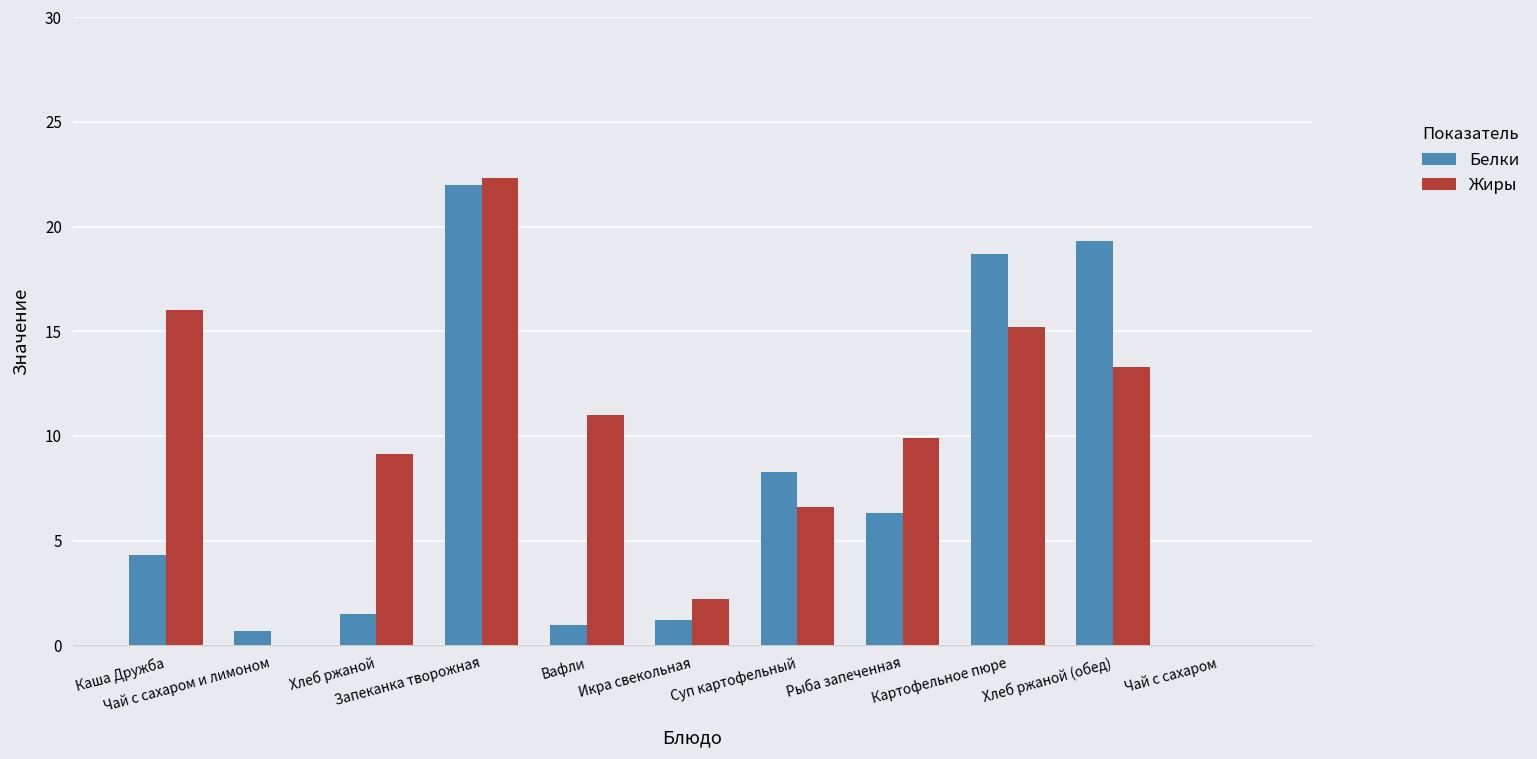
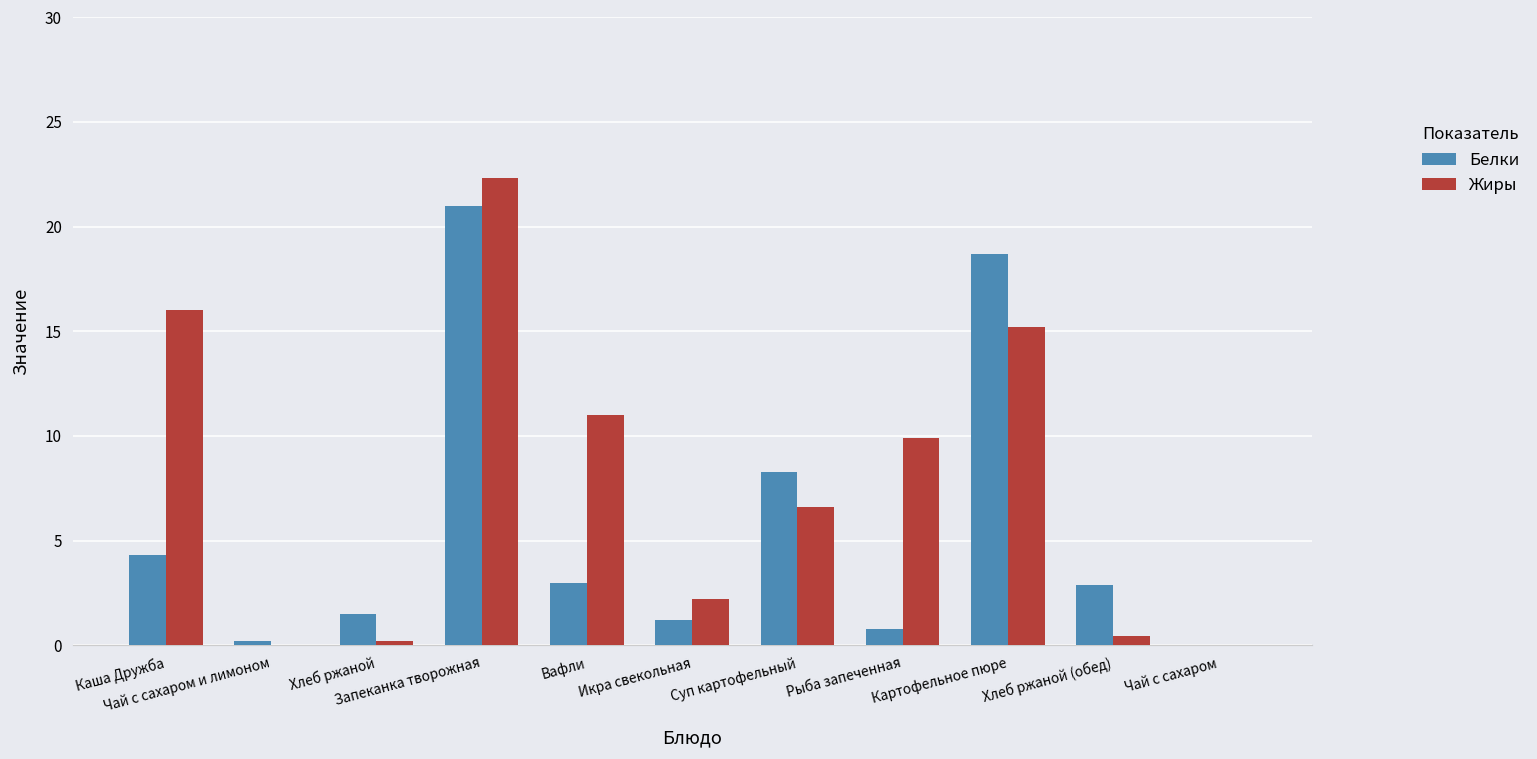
Белки, Чай с сахаром и лимоном: 0.7 -> 0.2
Жиры, Хлеб ржаной: 9.2 -> 0.2
Белки, Запеканка творожная: 22 -> 21
Белки, Вафли: 1 -> 3
Белки, Рыба запеченная: 6.3 -> 0.8
Белки, Хлеб ржаной (обед): 19.3 -> 2.9
Жиры, Хлеб ржаной (обед): 13.3 -> 0.5
